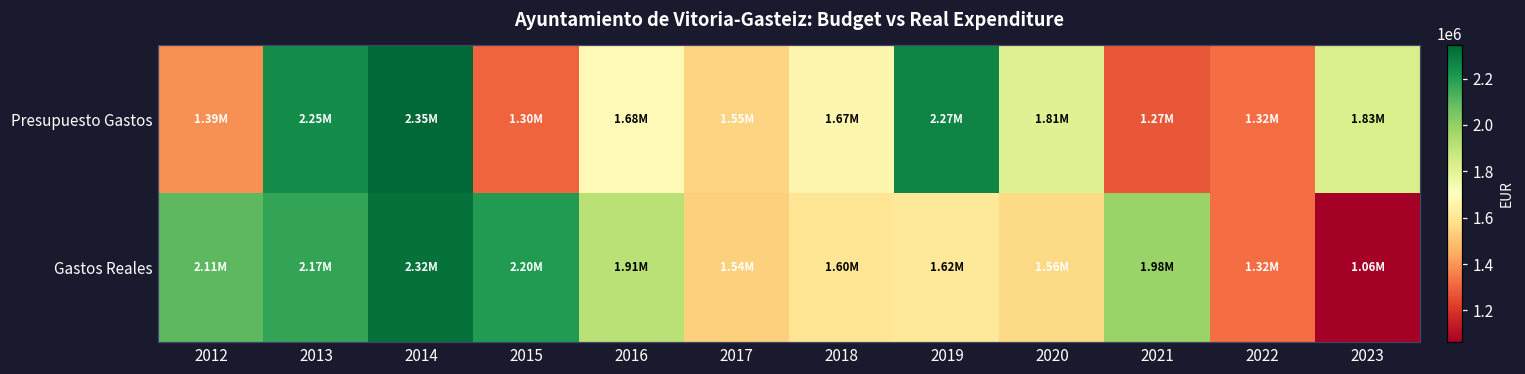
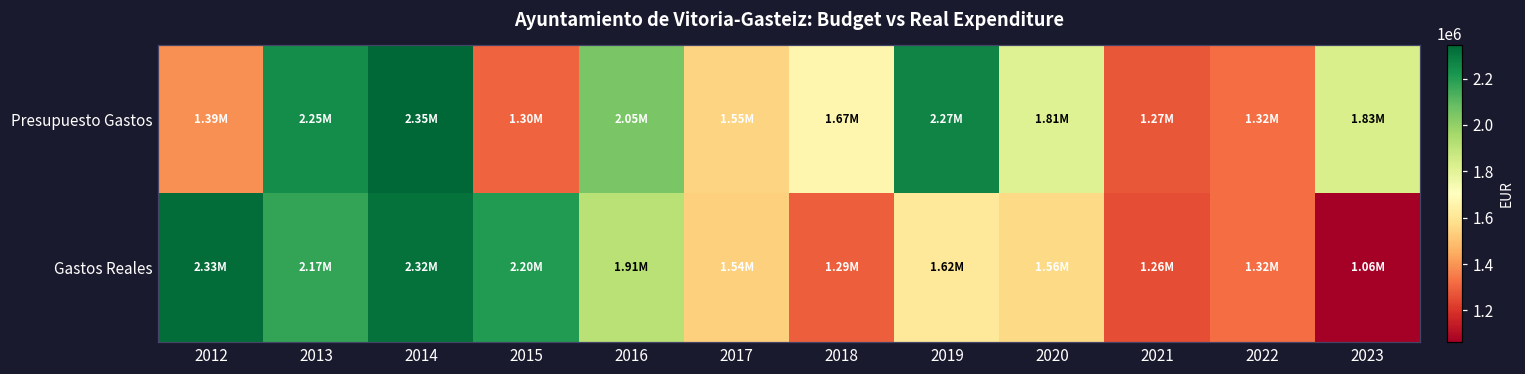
Presupuesto Gastos, 2016: 1.68M -> 2.05M
Gastos Reales, 2012: 2.11M -> 2.33M
Gastos Reales, 2018: 1.60M -> 1.29M
Gastos Reales, 2021: 1.98M -> 1.26M
